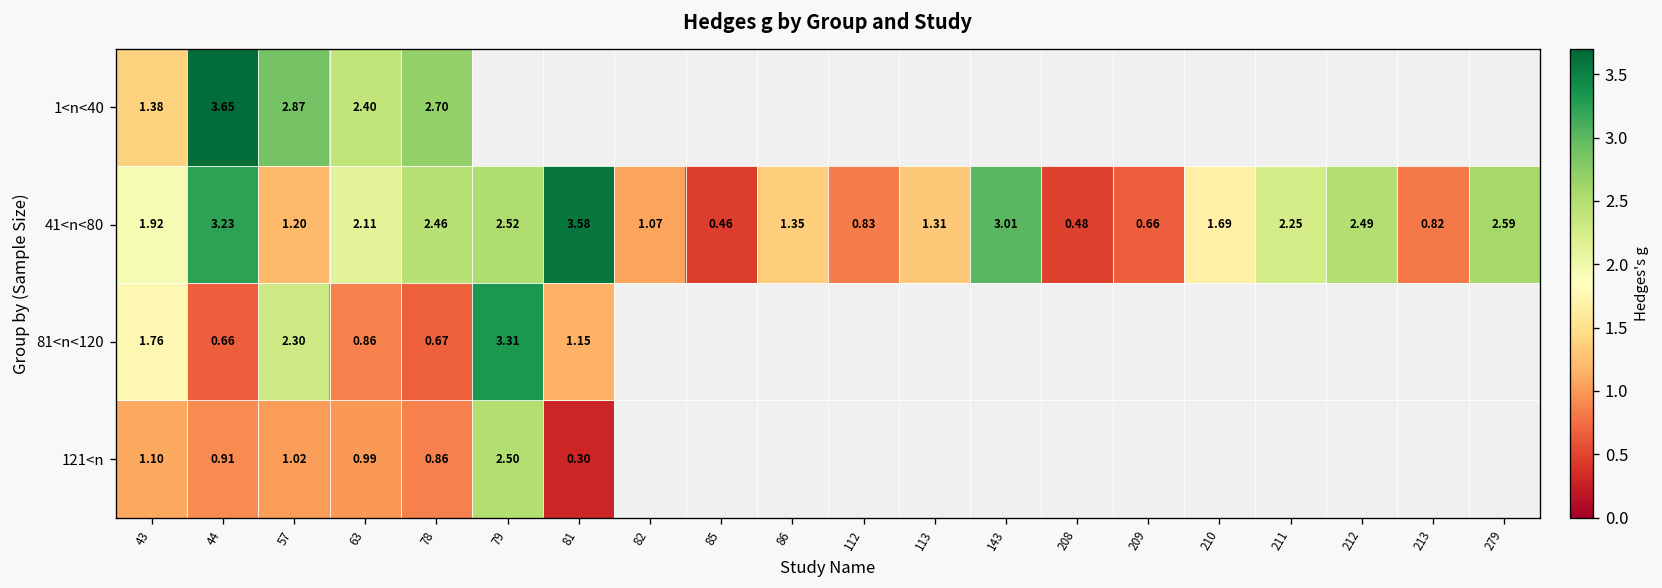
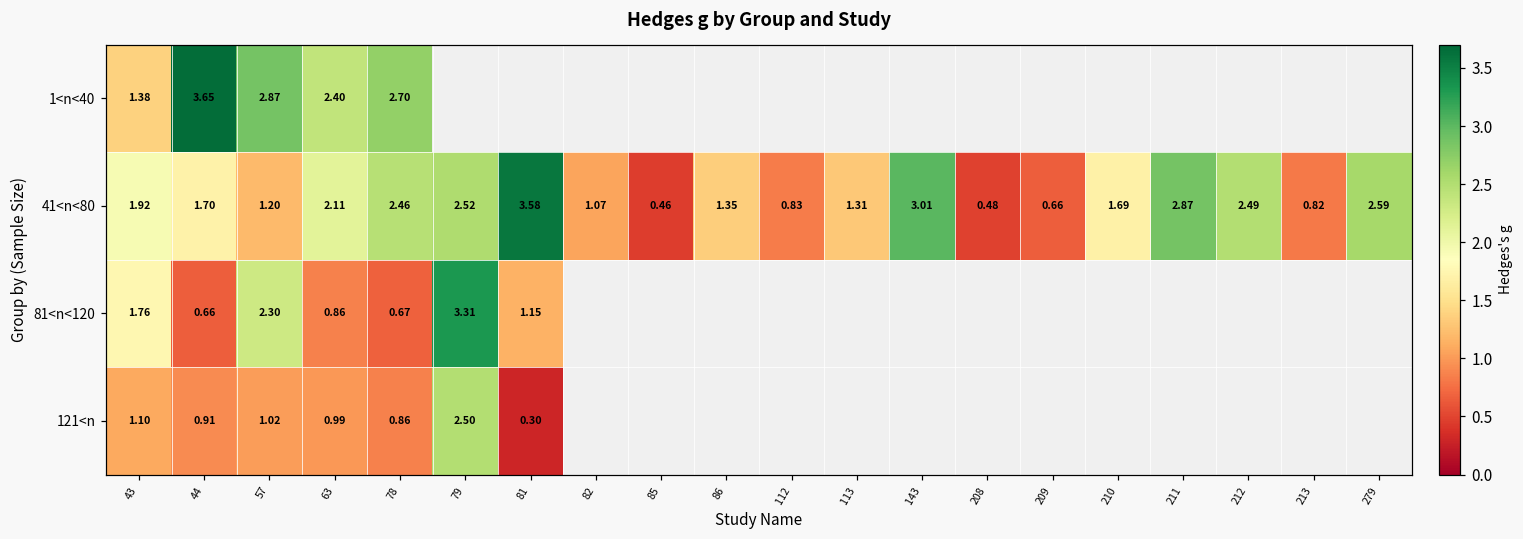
41<n<80, 44: 3.23 -> 1.70
41<n<80, 211: 2.25 -> 2.87
